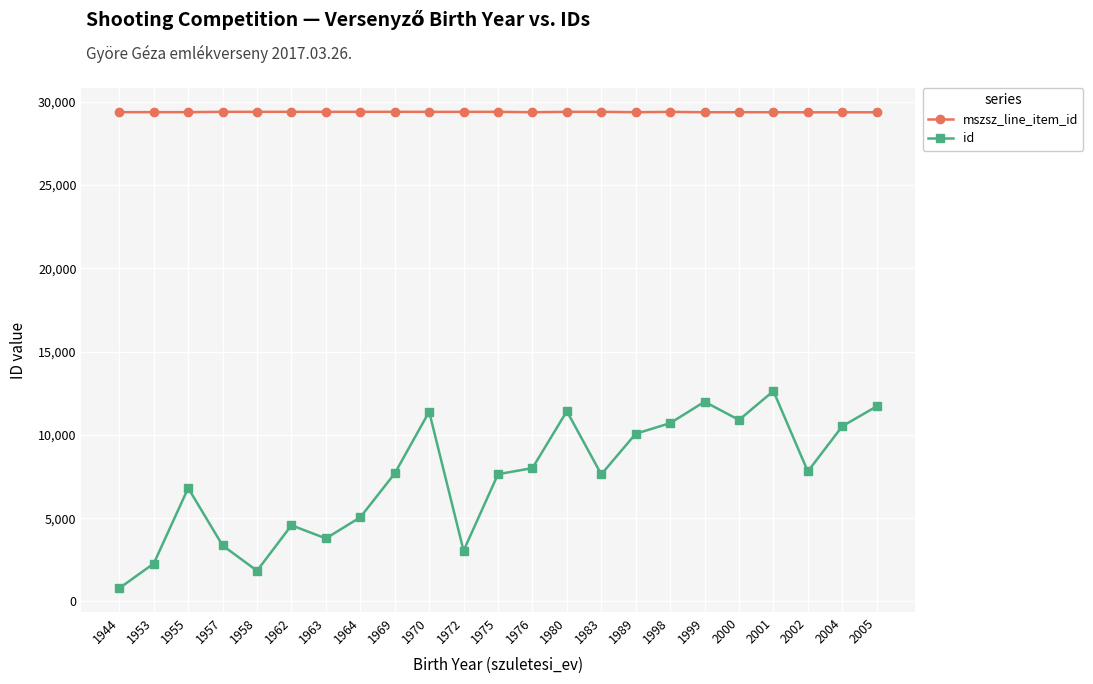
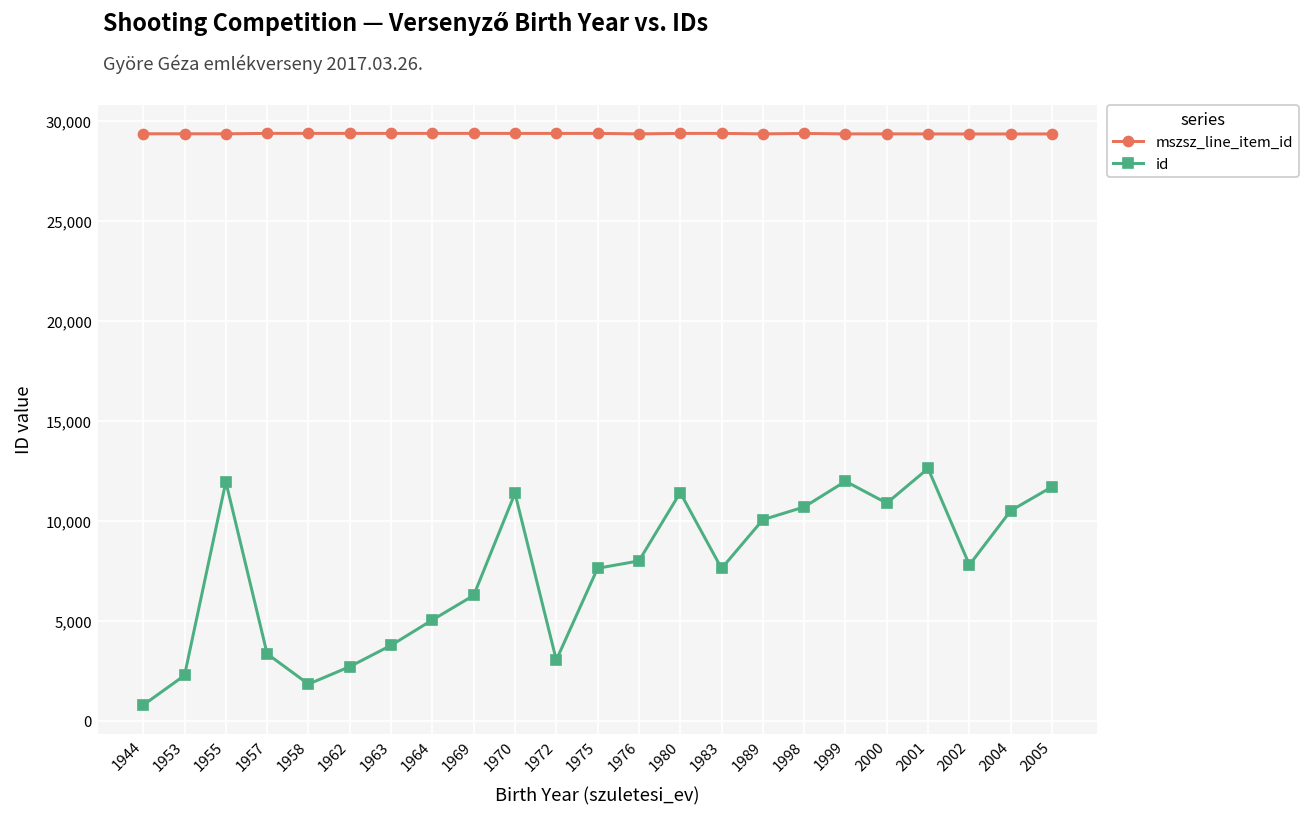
id, 1955: 6,800 -> 12,000
id, 1962: 4,600 -> 2,700
id, 1969: 7,700 -> 6,300
